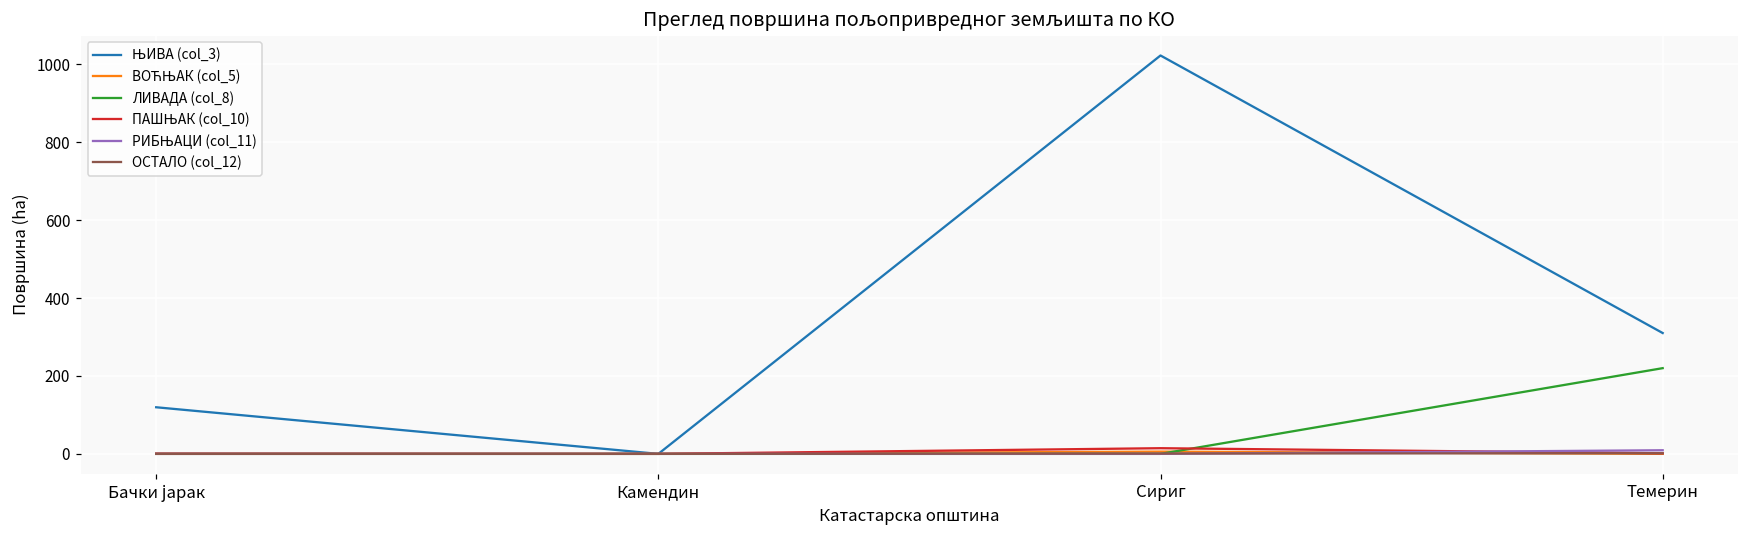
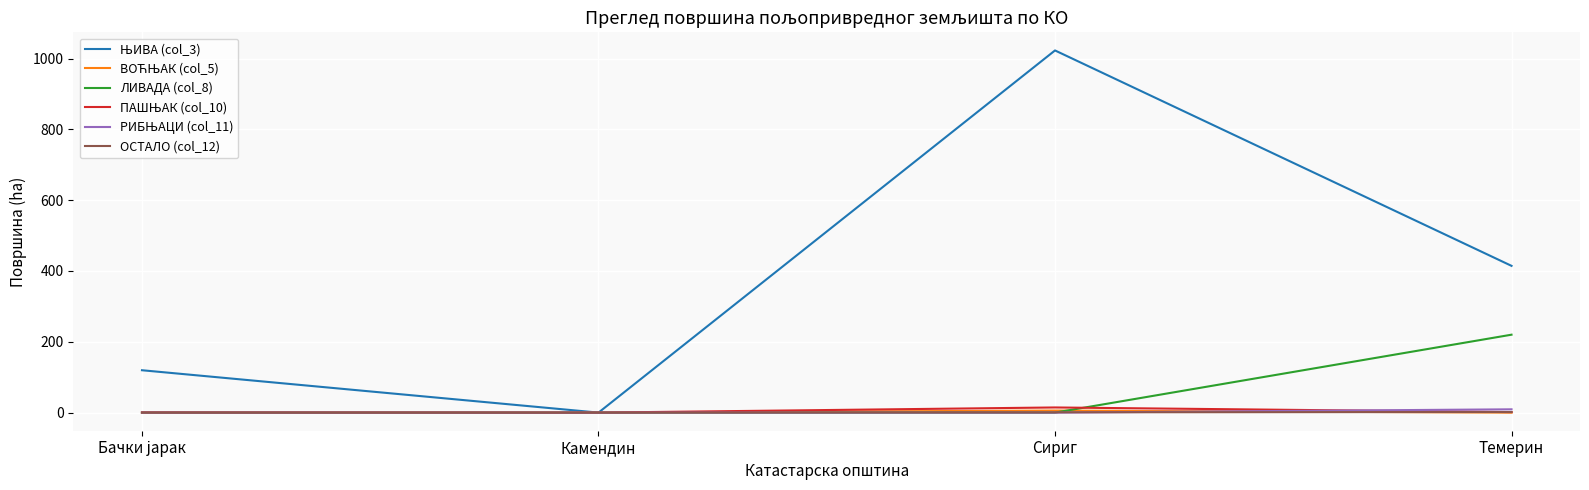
ЊИВА (col_3), Темерин: 310 -> 410
